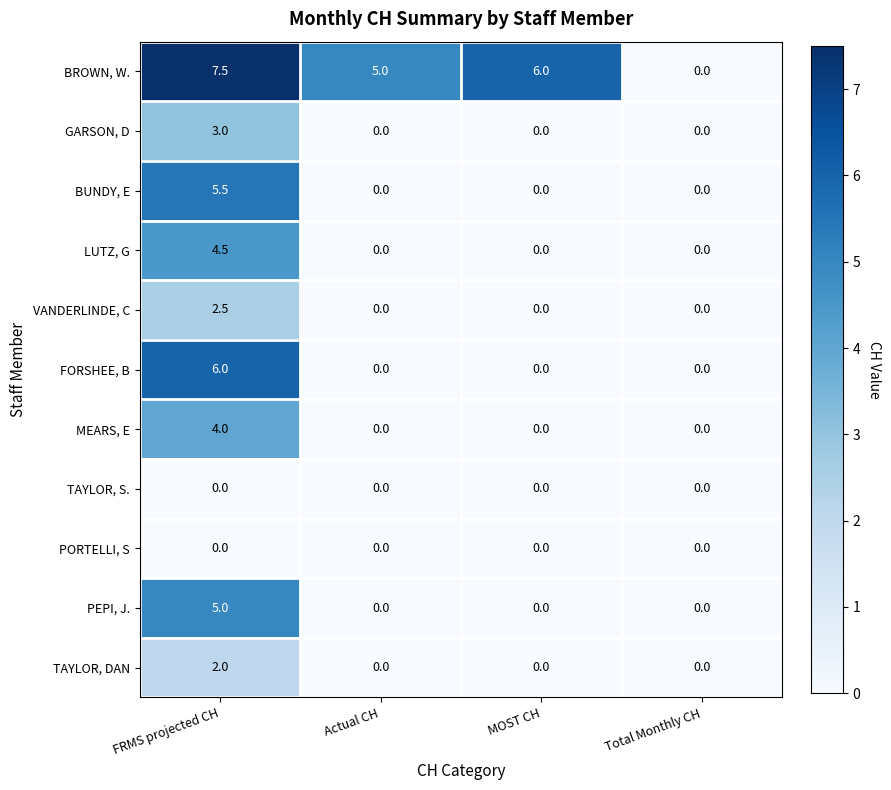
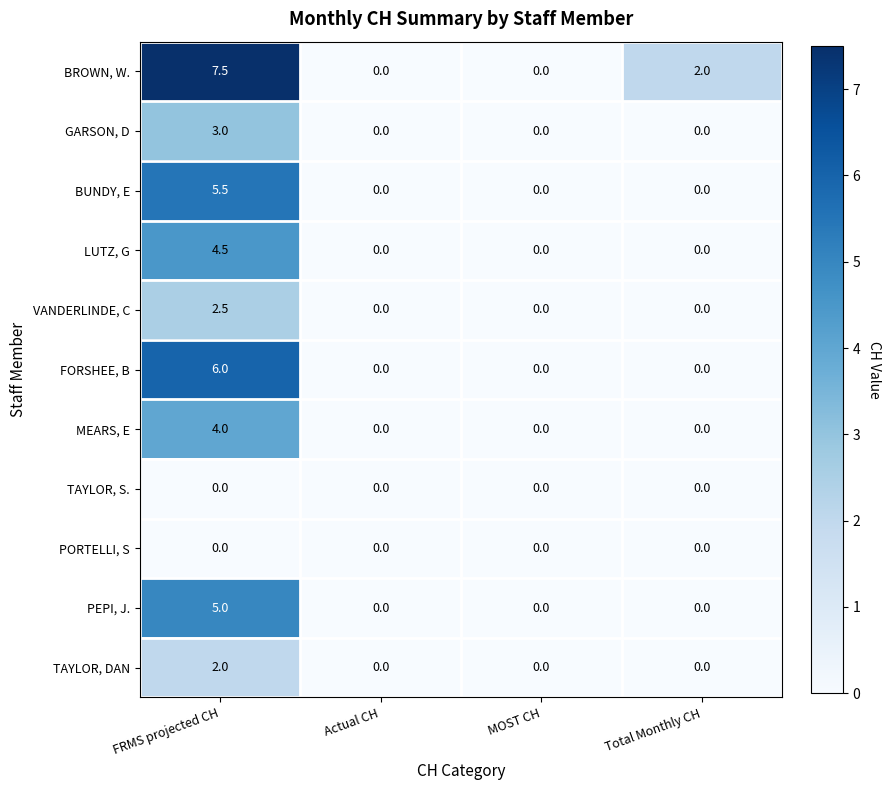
BROWN, W., Actual CH: 5.0 -> 0.0
BROWN, W., MOST CH: 6.0 -> 0.0
BROWN, W., Total Monthly CH: 0.0 -> 2.0
